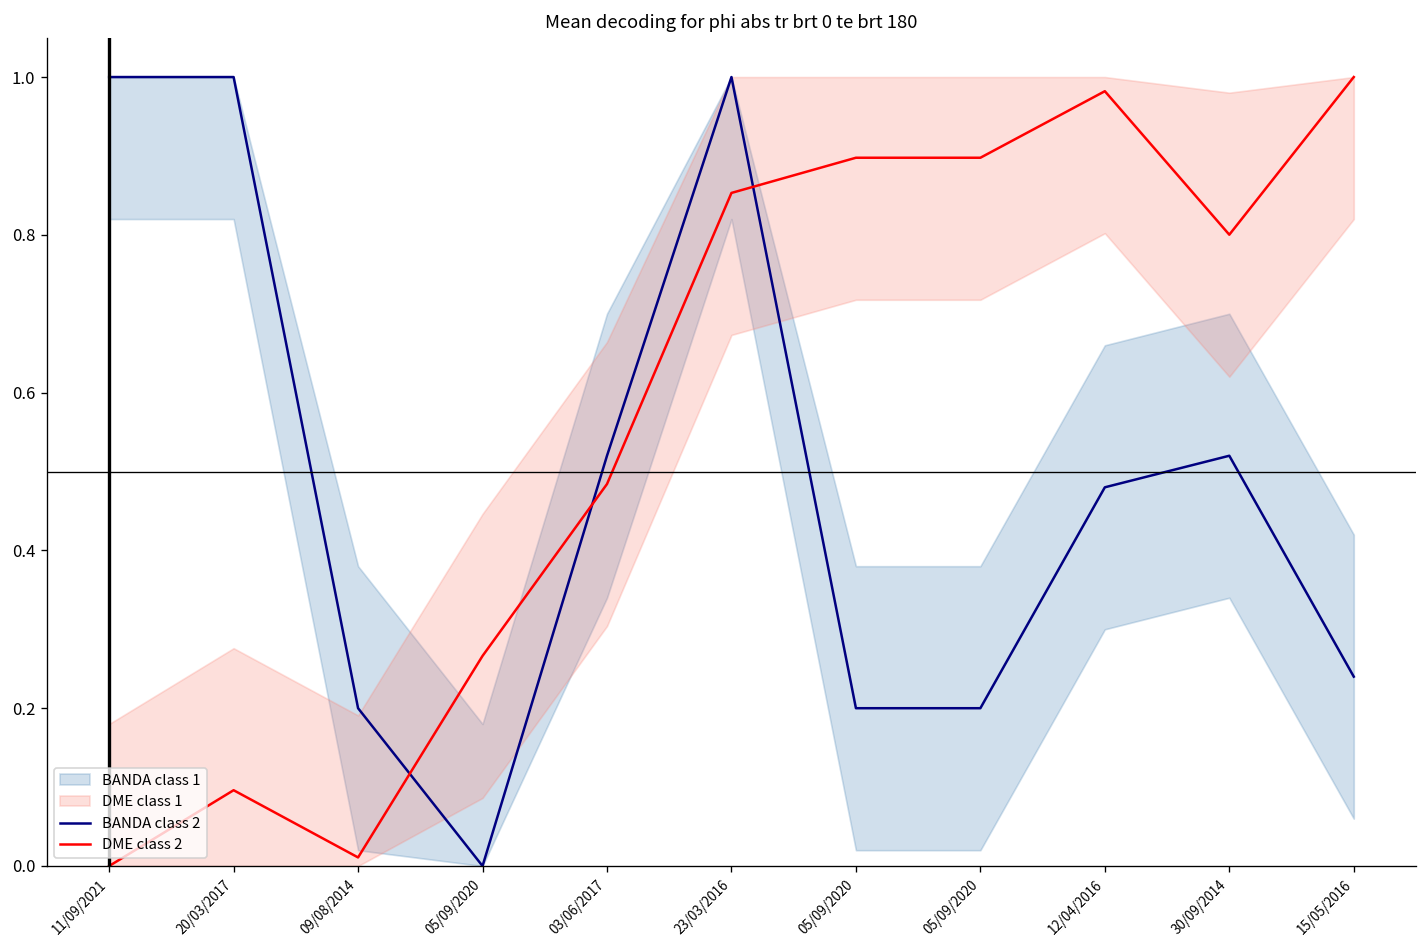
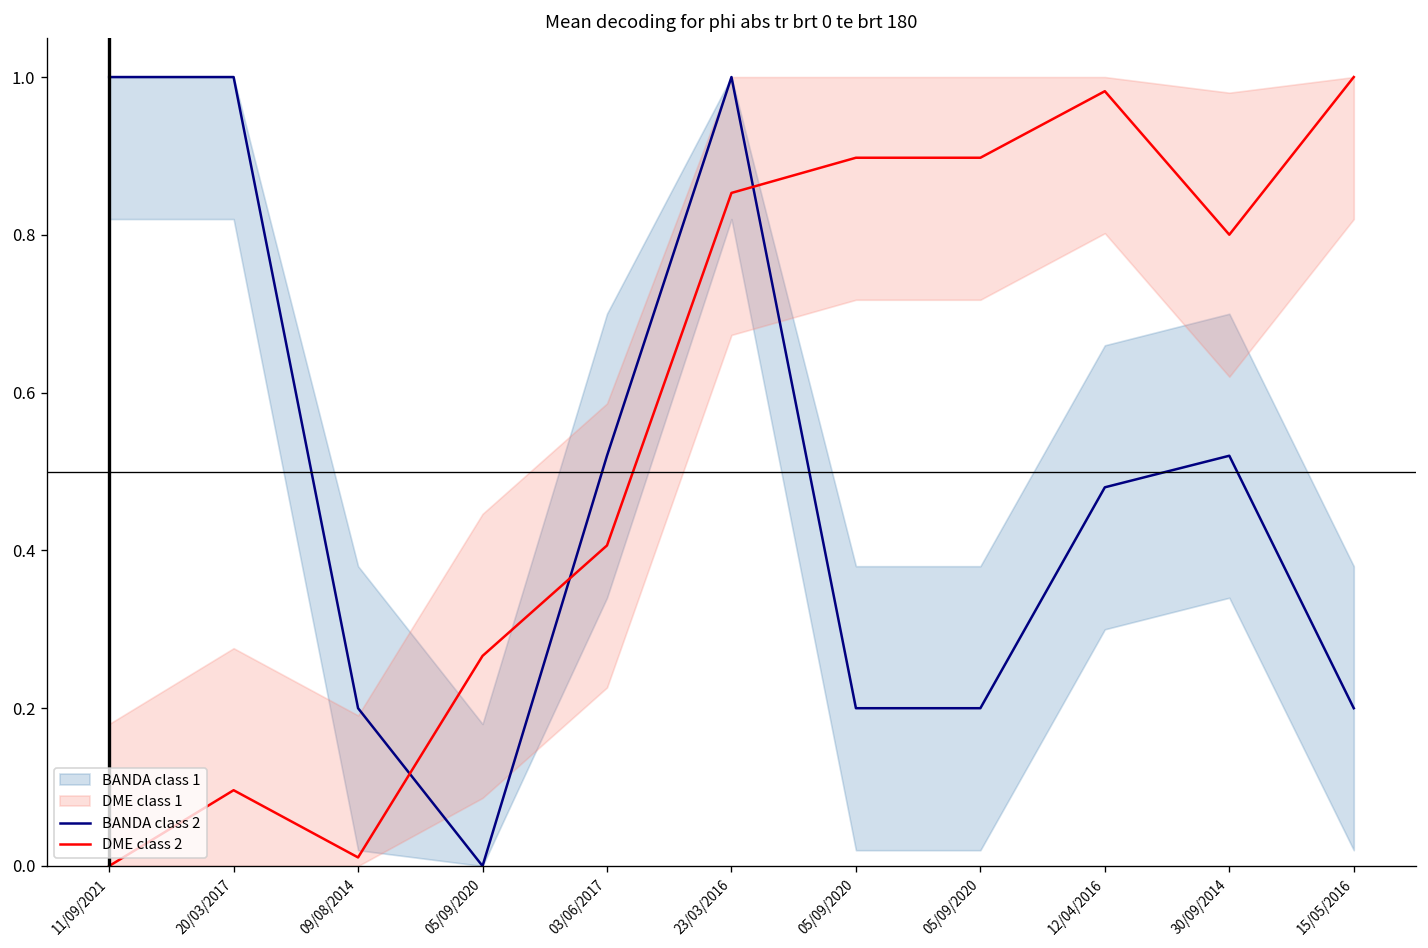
DME class 2, 03/06/2017: 0.48 -> 0.41
BANDA class 2, 15/05/2016: 0.24 -> 0.20
